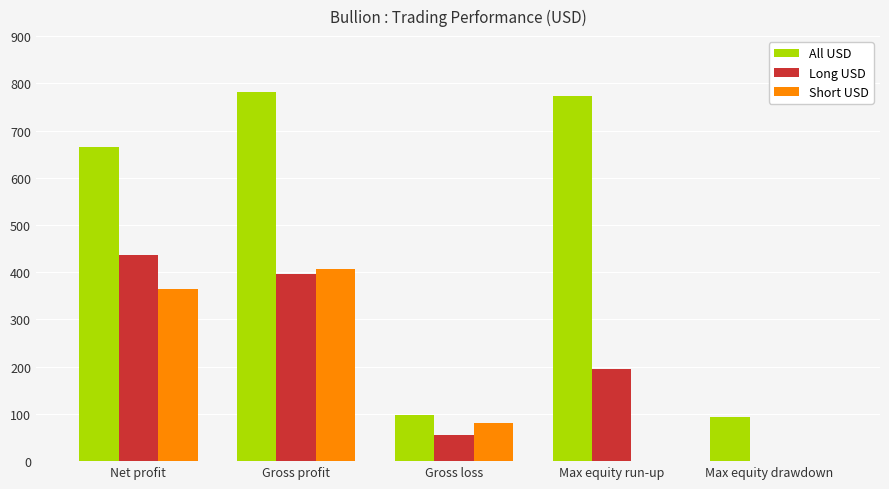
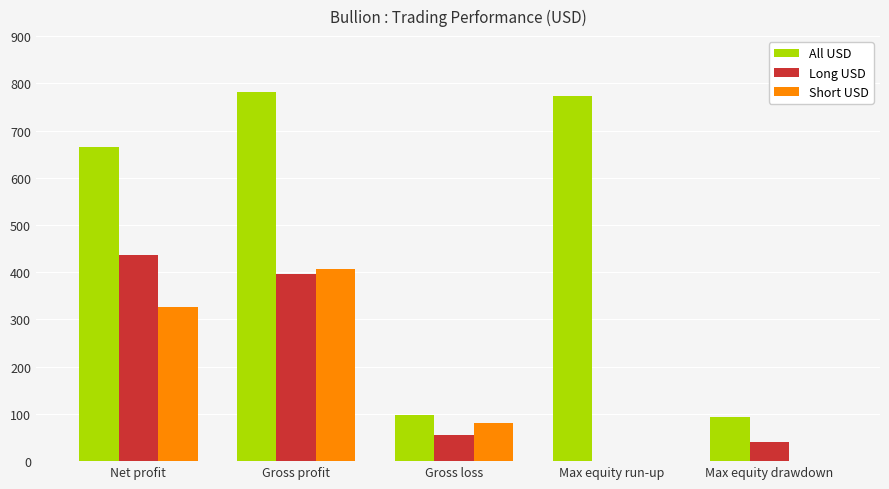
Short USD, Net profit: 360 -> 330
Long USD, Max equity run-up: 190 -> 0
Long USD, Max equity drawdown: 0 -> 40
